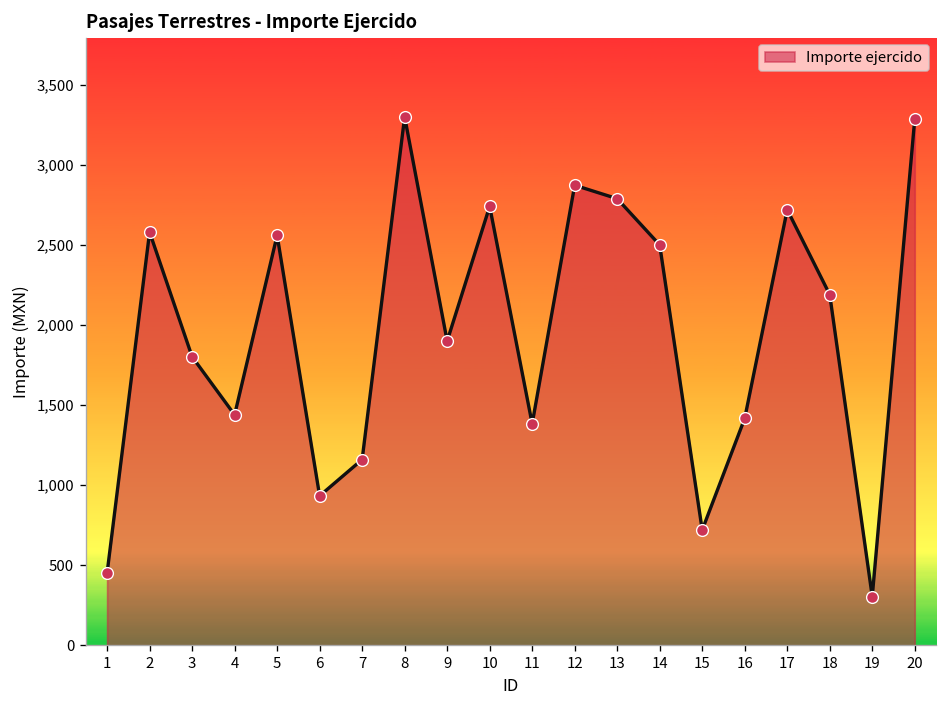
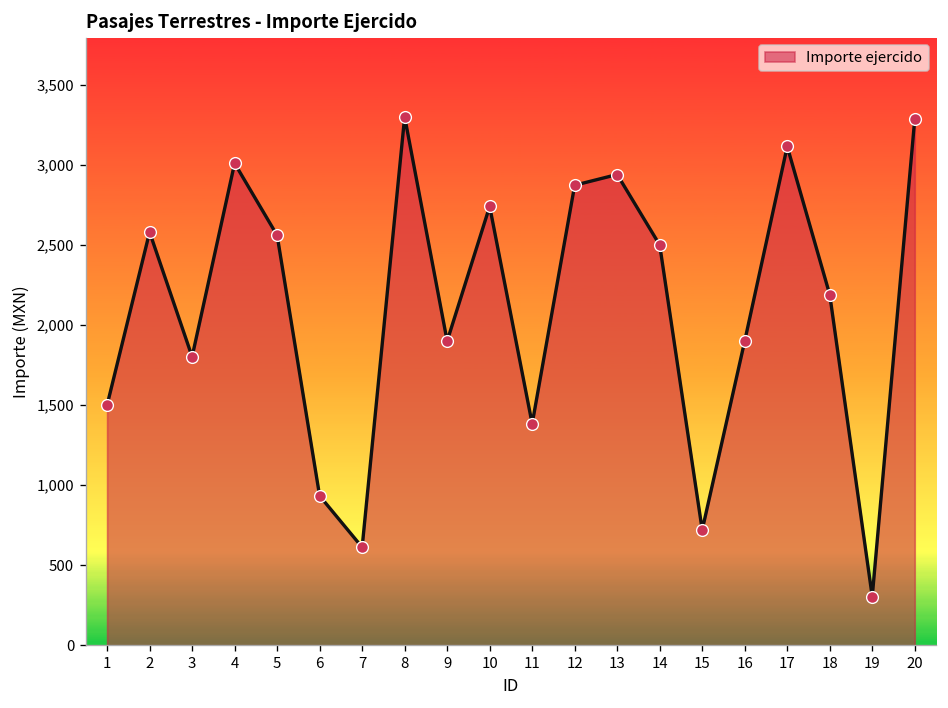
1: 450 -> 1,500
4: 1,440 -> 3,010
7: 1,160 -> 610
13: 2,790 -> 2,940
16: 1,420 -> 1,900
17: 2,720 -> 3,120
